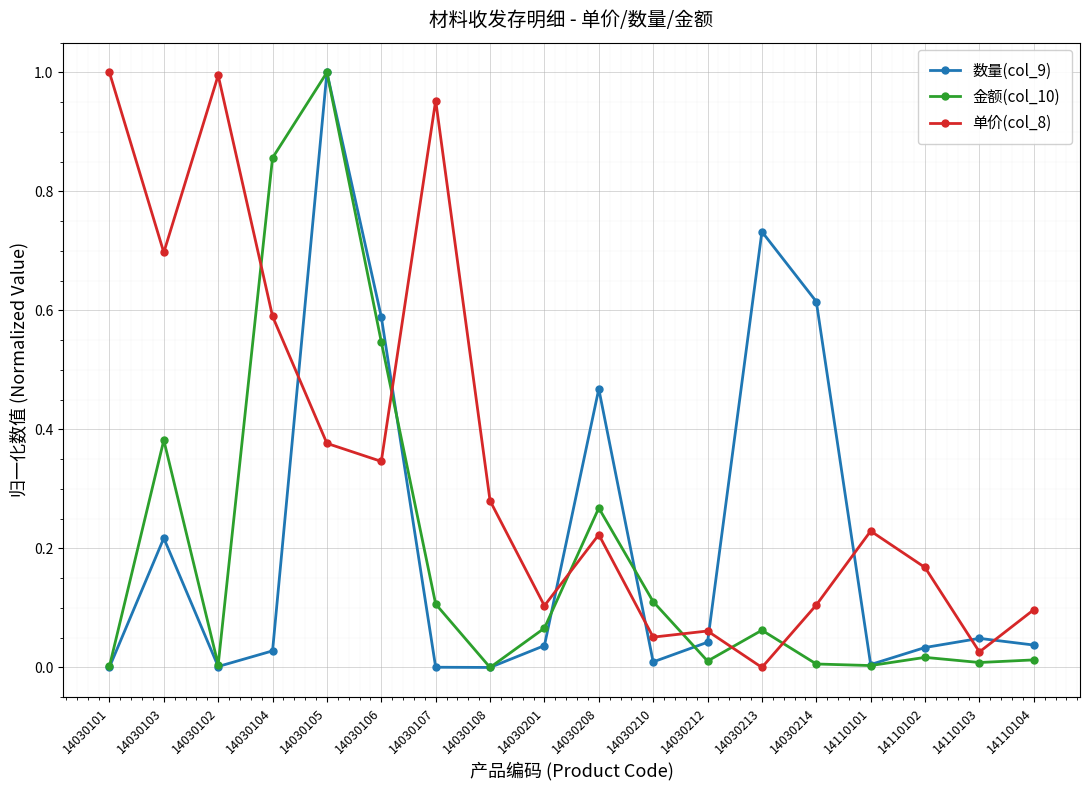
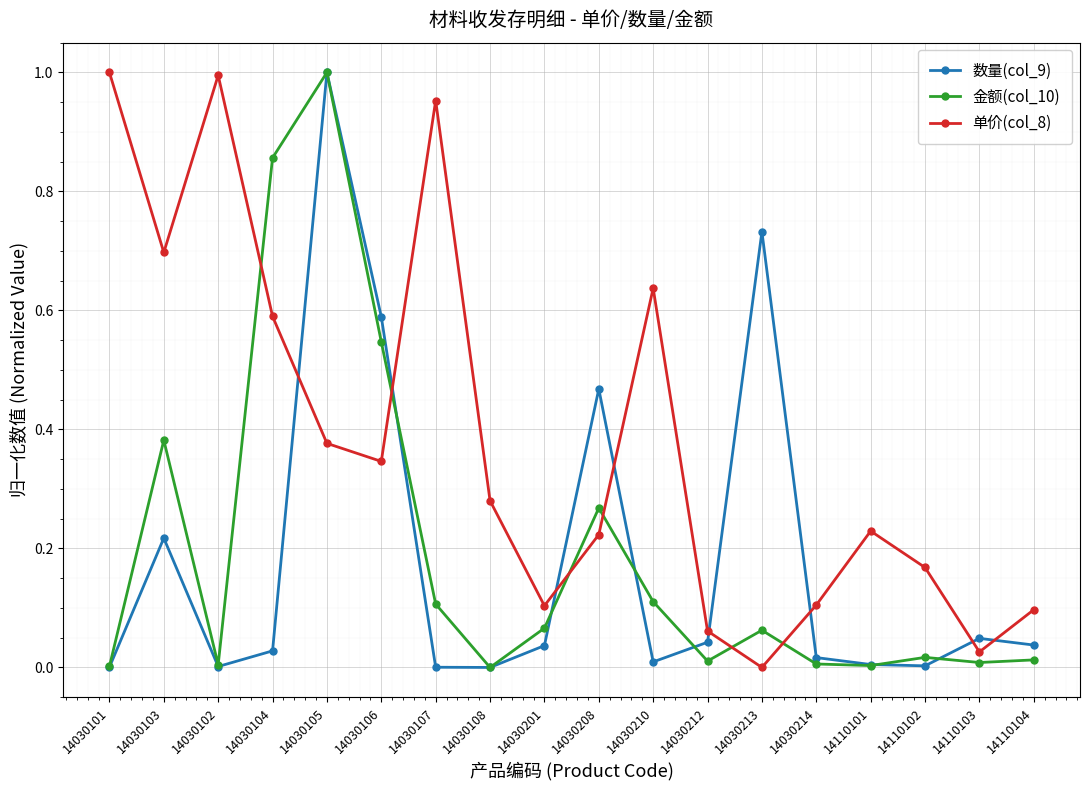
单价(col_8), 14030210: 0.05 -> 0.64
数量(col_9), 14030214: 0.61 -> 0.02
数量(col_9), 14110102: 0.03 -> 0.00
